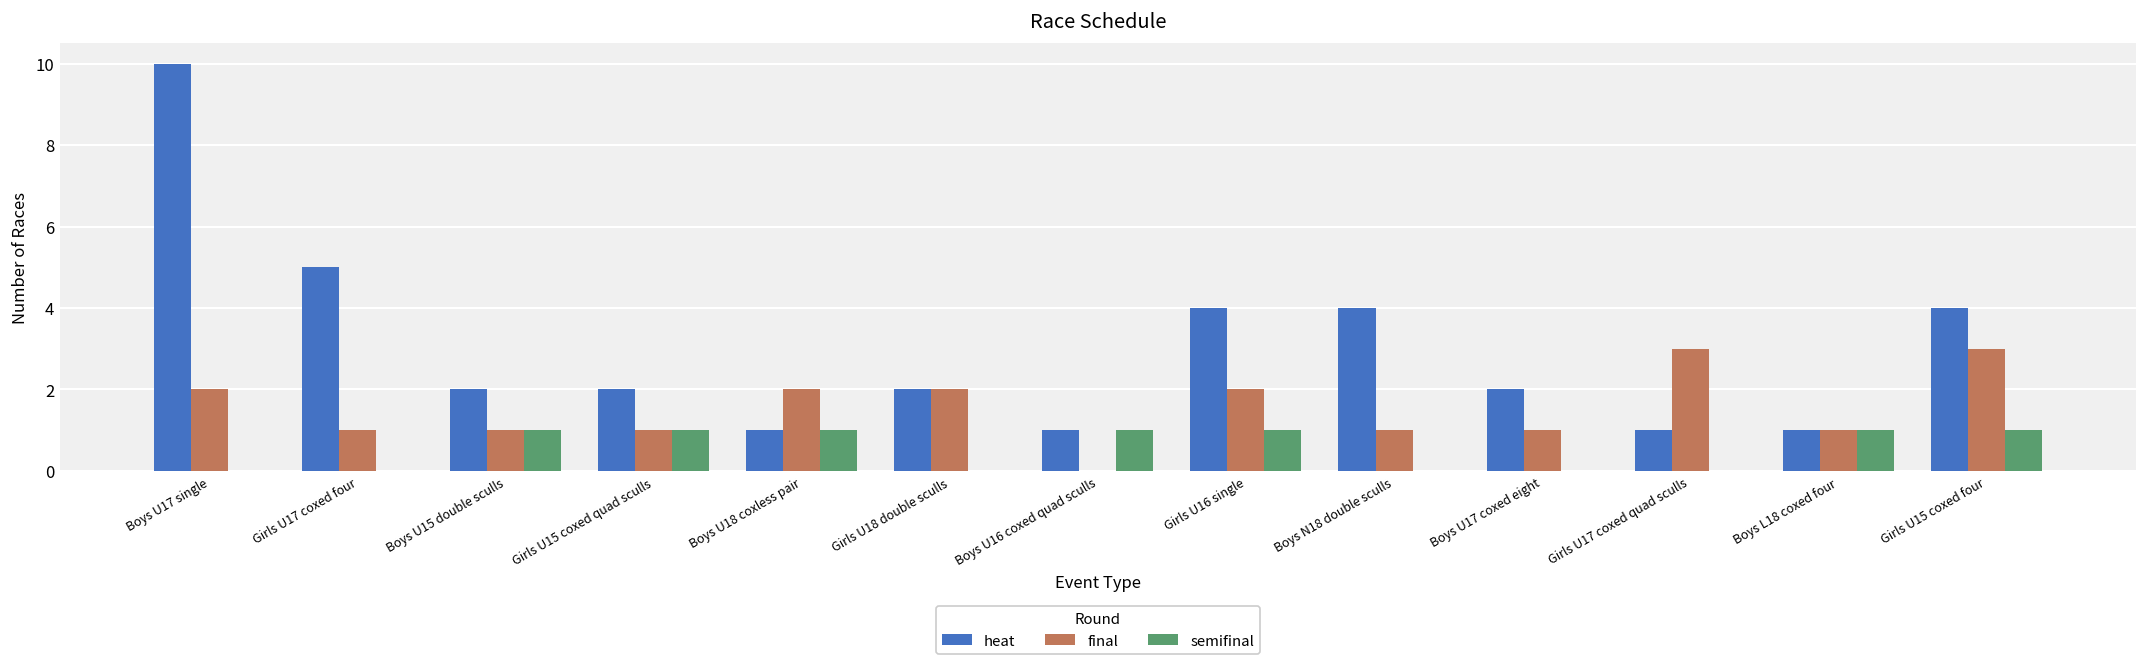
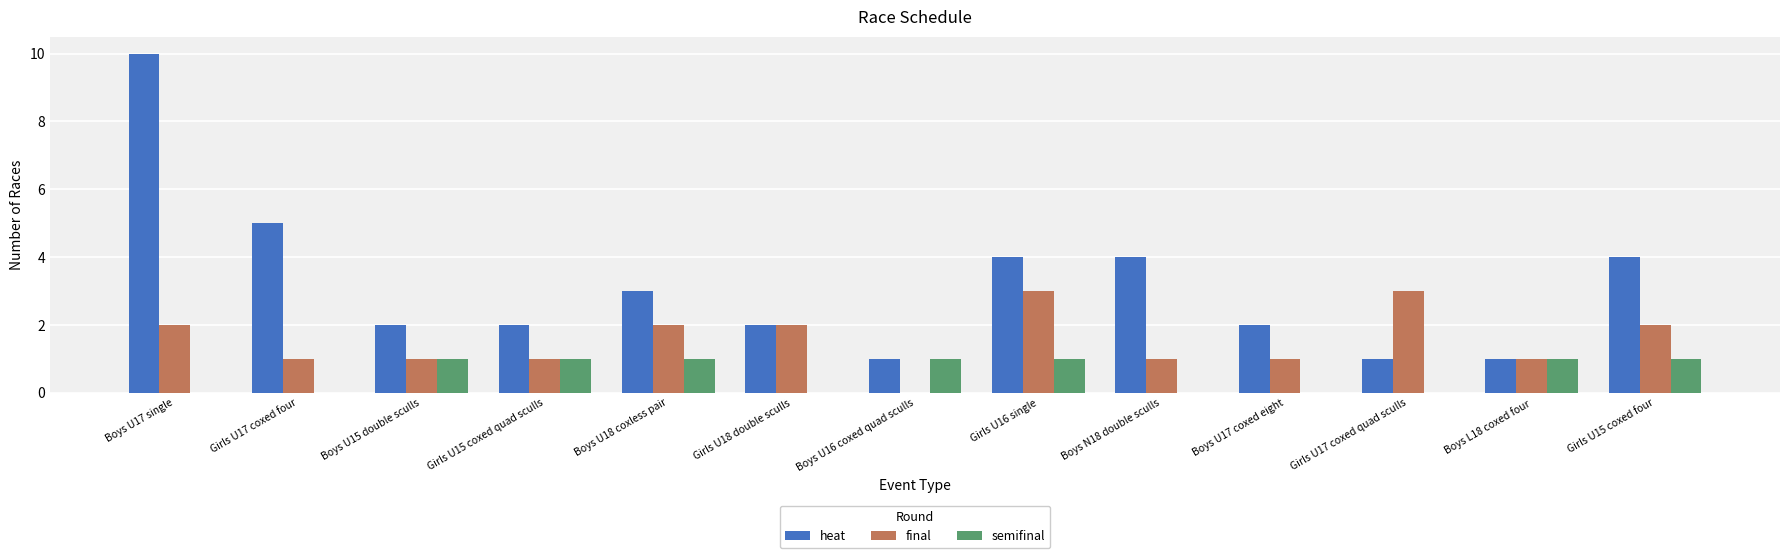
heat, Boys U18 coxless pair: 1 -> 3
final, Girls U16 single: 2 -> 3
final, Girls U15 coxed four: 3 -> 2
